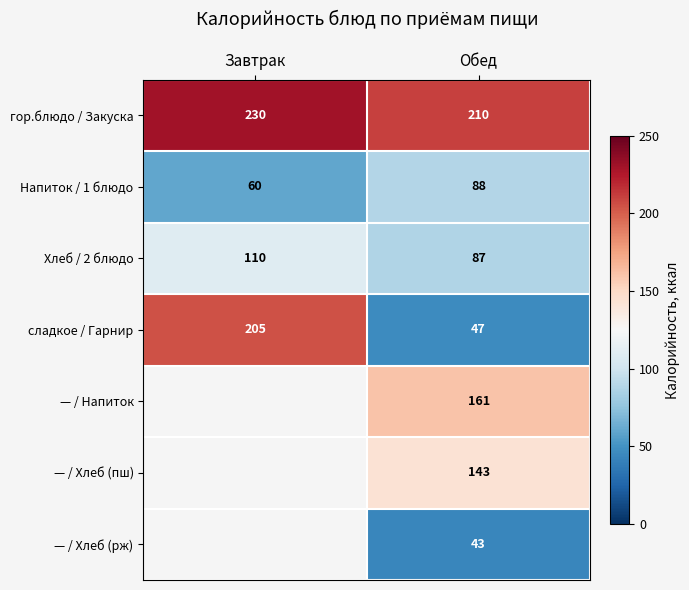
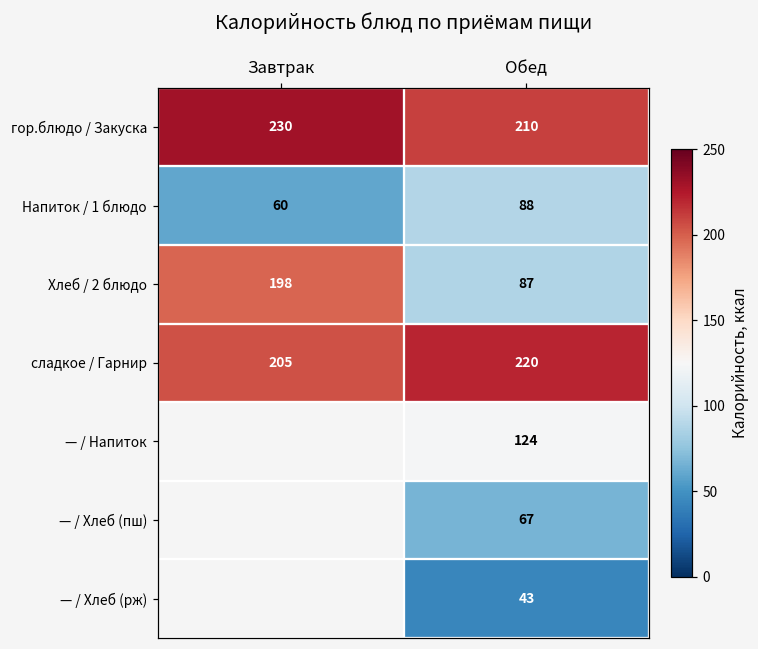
Хлеб / 2 блюдо, Завтрак: 110 -> 198
сладкое / Гарнир, Обед: 47 -> 220
— / Напиток, Обед: 161 -> 124
— / Хлеб (пш), Обед: 143 -> 67
